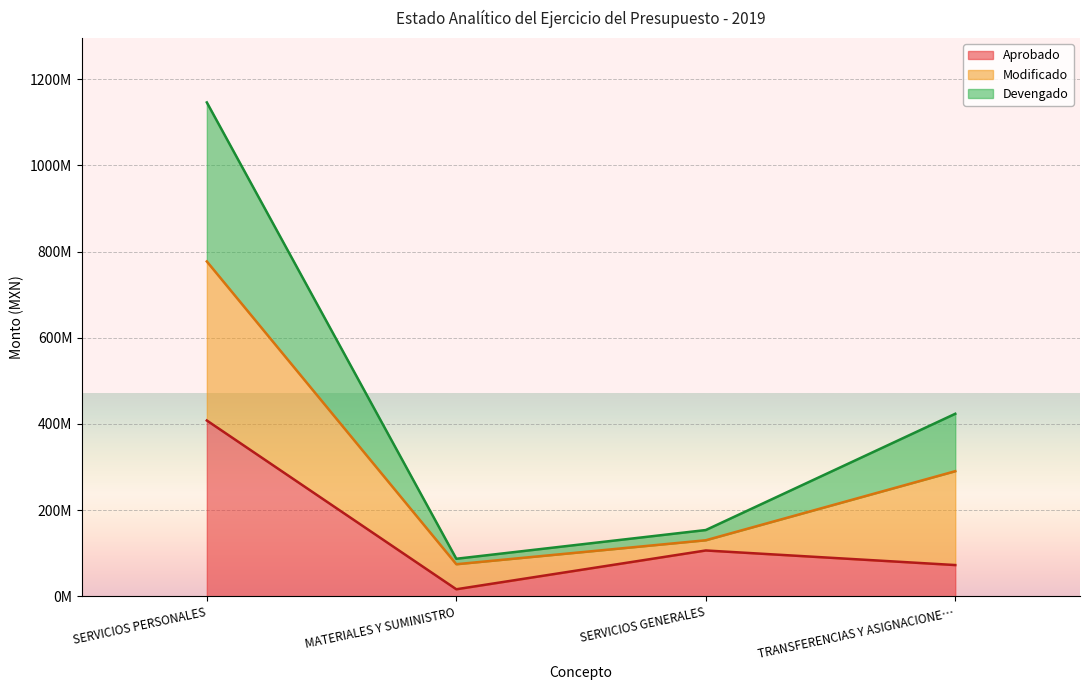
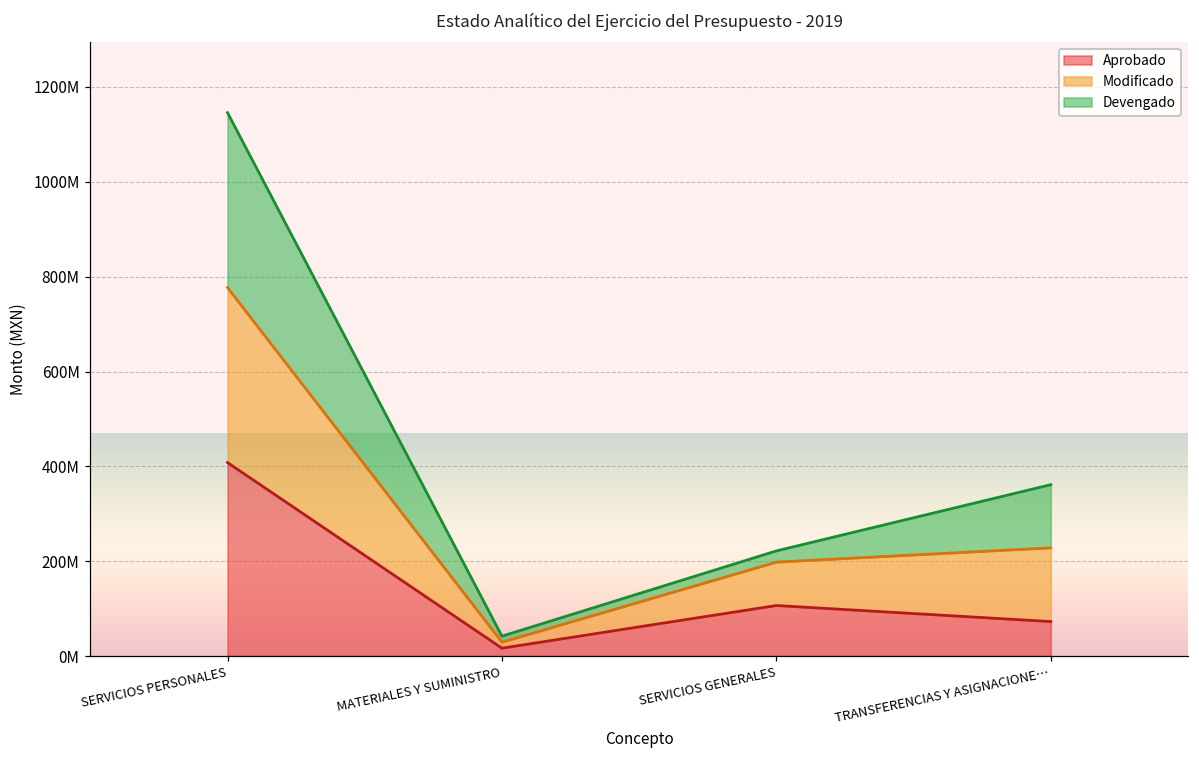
Modificado, MATERIALES Y SUMINISTRO: 60000000 -> 10000000
Modificado, SERVICIOS GENERALES: 20000000 -> 90000000
Modificado, TRANSFERENCIAS Y ASIGNACIONE…: 220000000 -> 160000000
